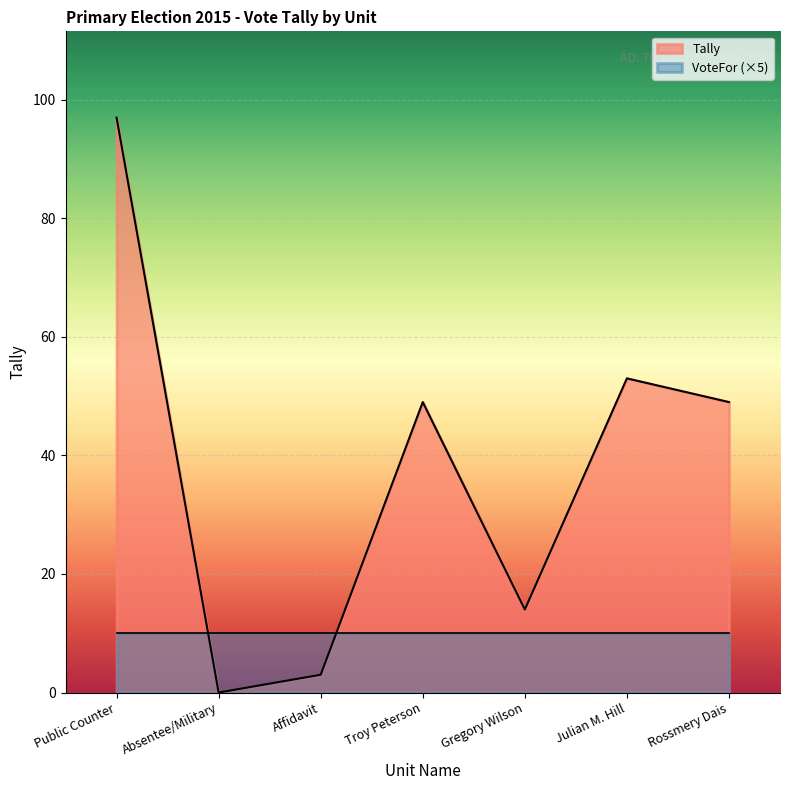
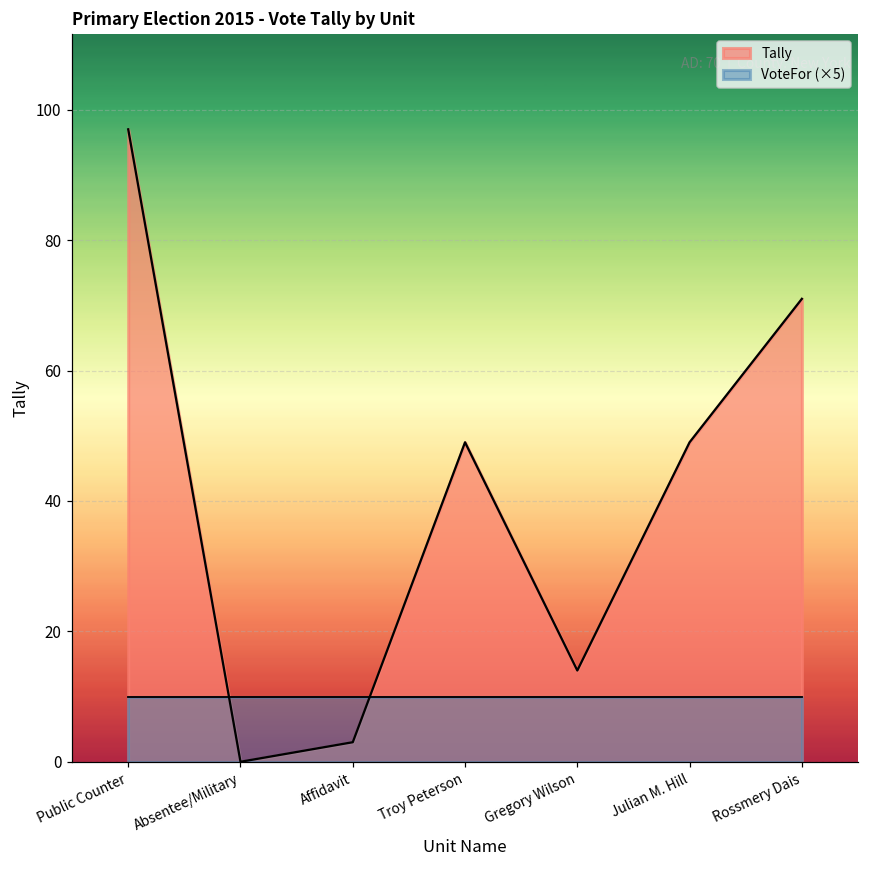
Tally, Julian M. Hill: 53 -> 49
Tally, Rossmery Dais: 49 -> 71
